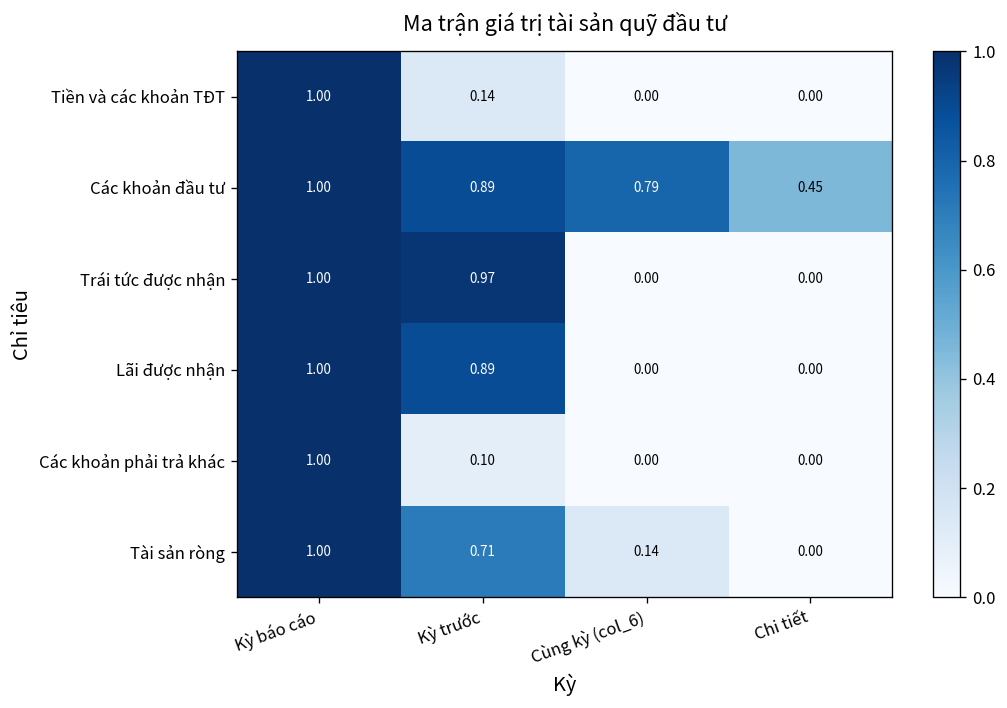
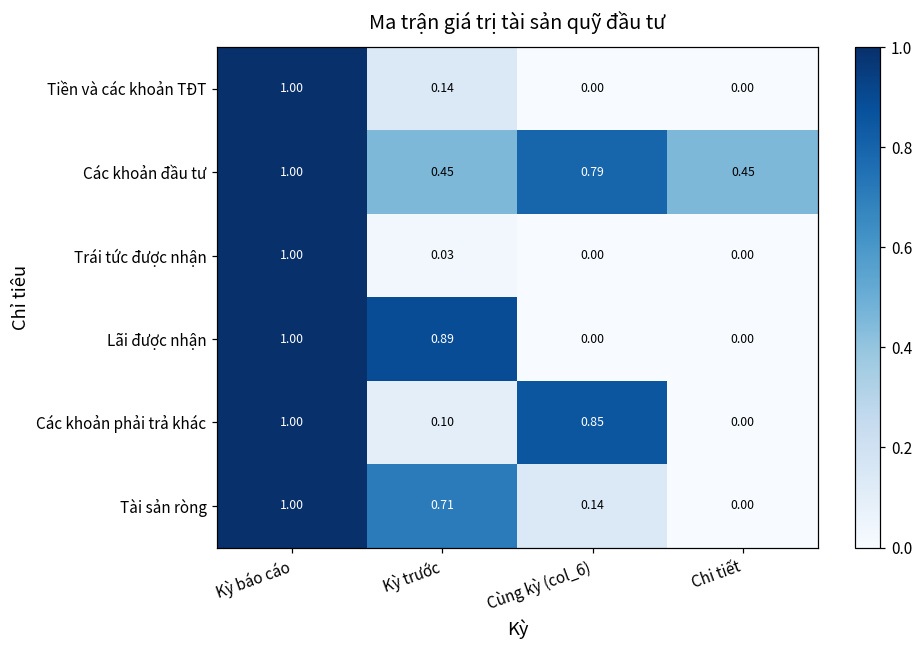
Các khoản đầu tư, Kỳ trước: 0.89 -> 0.45
Trái tức được nhận, Kỳ trước: 0.97 -> 0.03
Các khoản phải trả khác, Cùng kỳ (col_6): 0.00 -> 0.85
